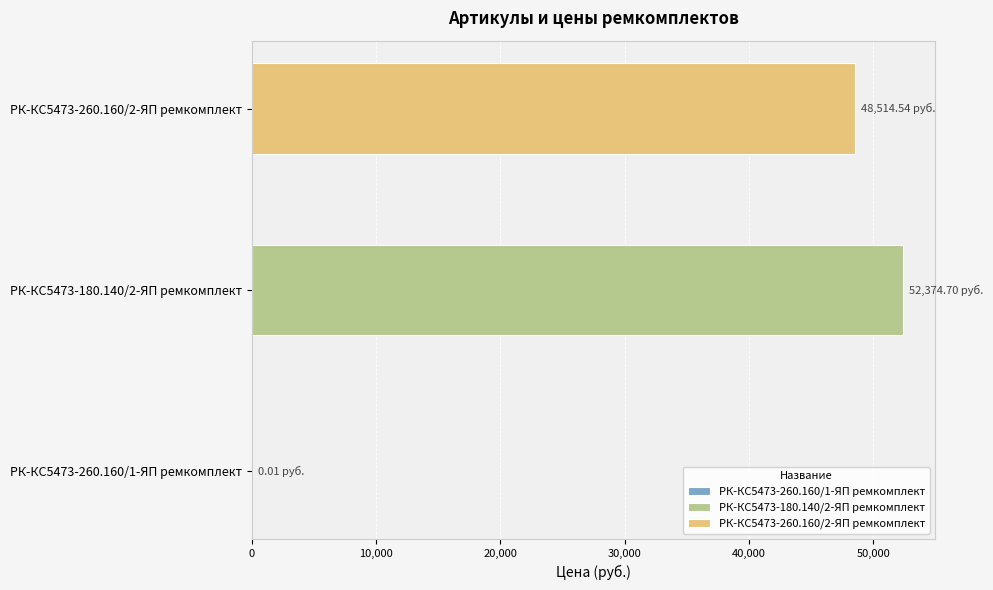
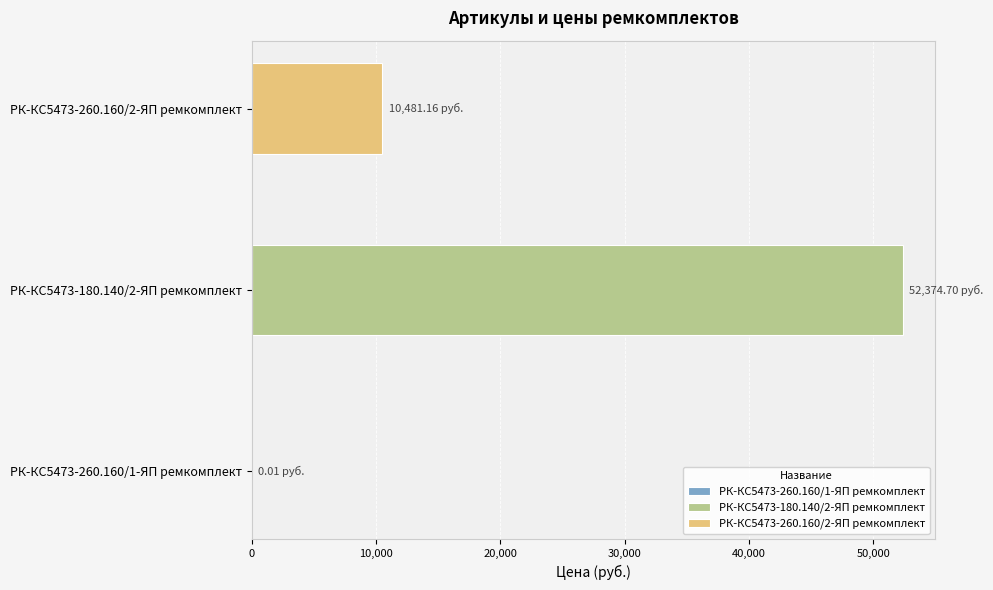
РК-КС5473-260.160/2-ЯП ремкомплект: 48,514.54 -> 10,481.16
